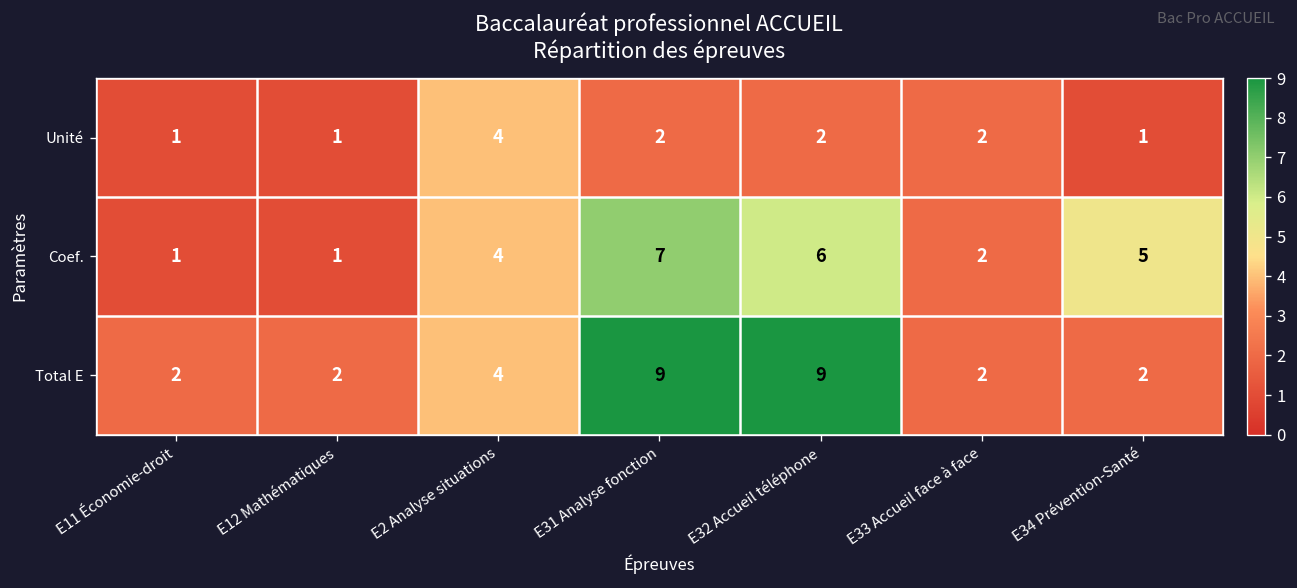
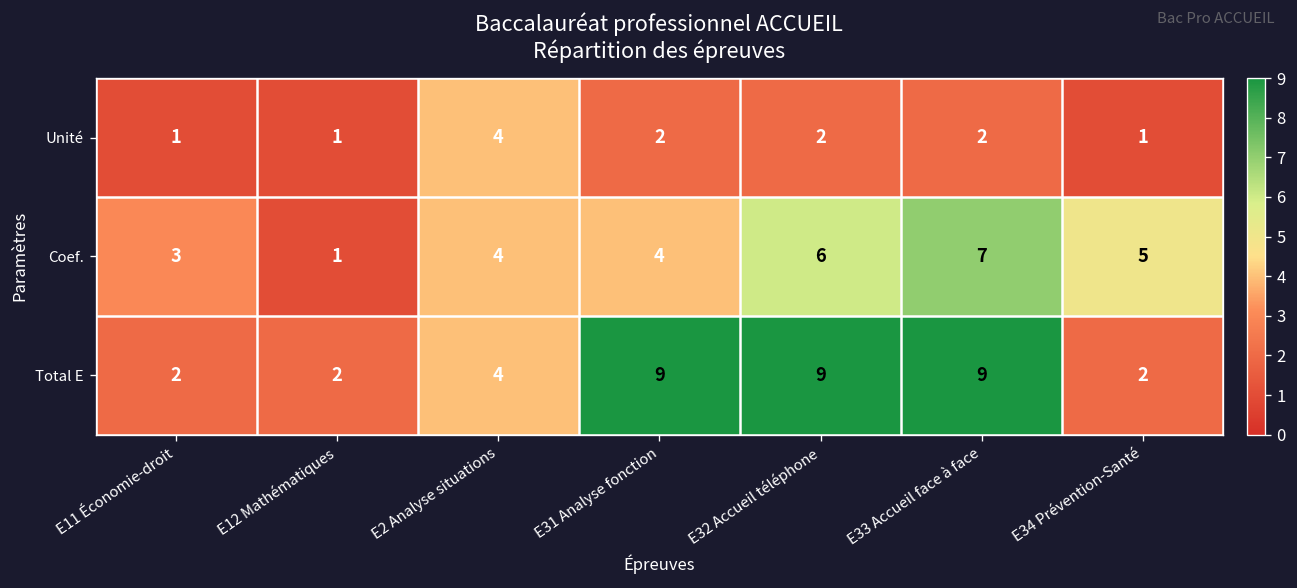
Coef., E11 Économie-droit: 1 -> 3
Coef., E31 Analyse fonction: 7 -> 4
Coef., E33 Accueil face à face: 2 -> 7
Total E, E33 Accueil face à face: 2 -> 9
